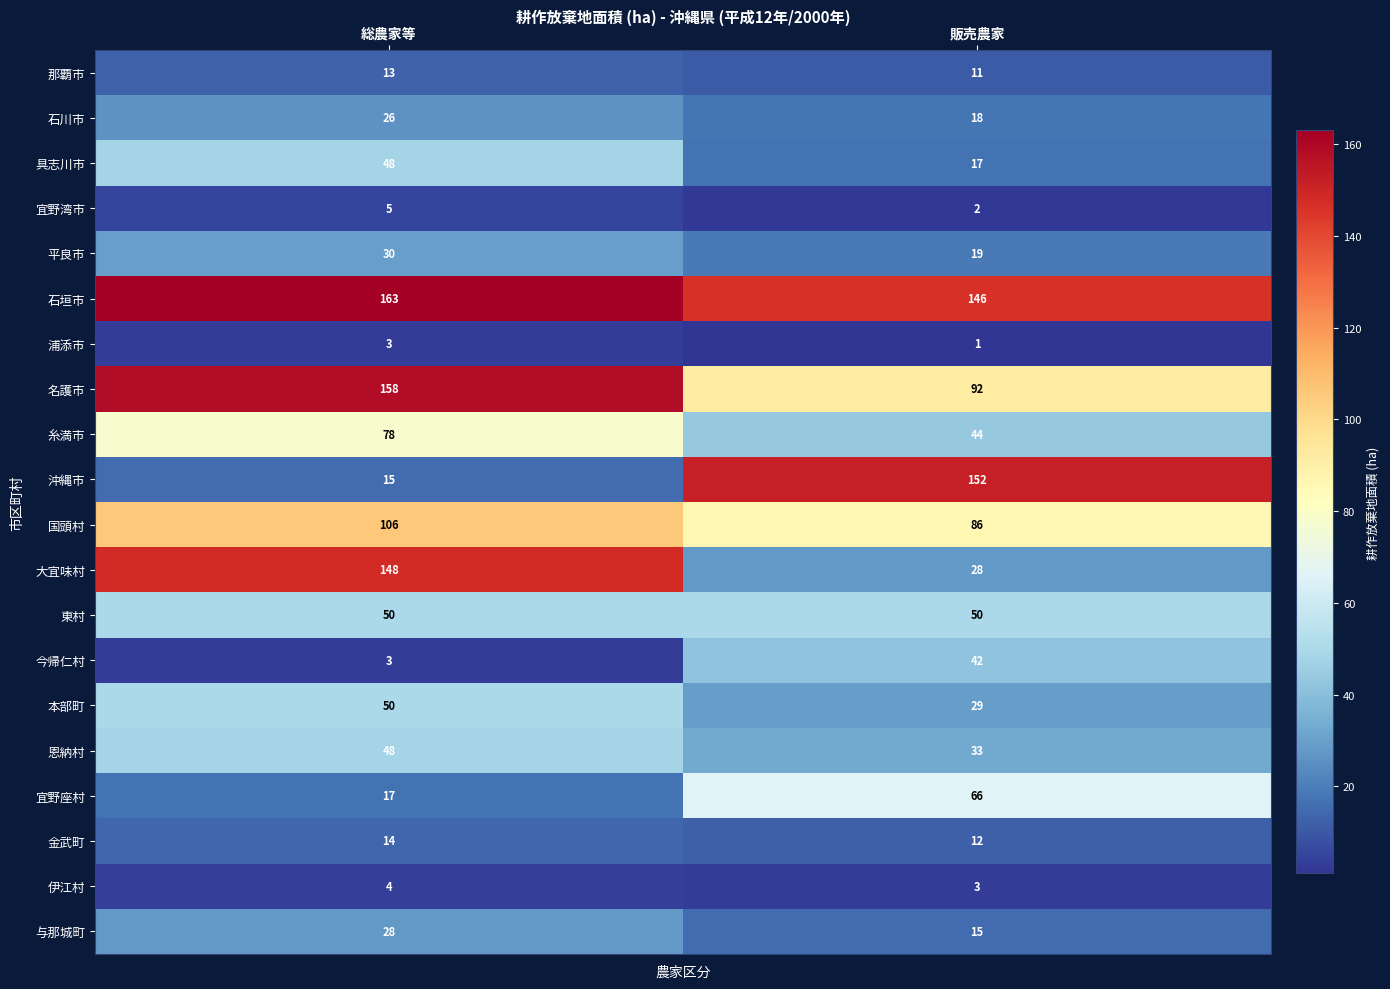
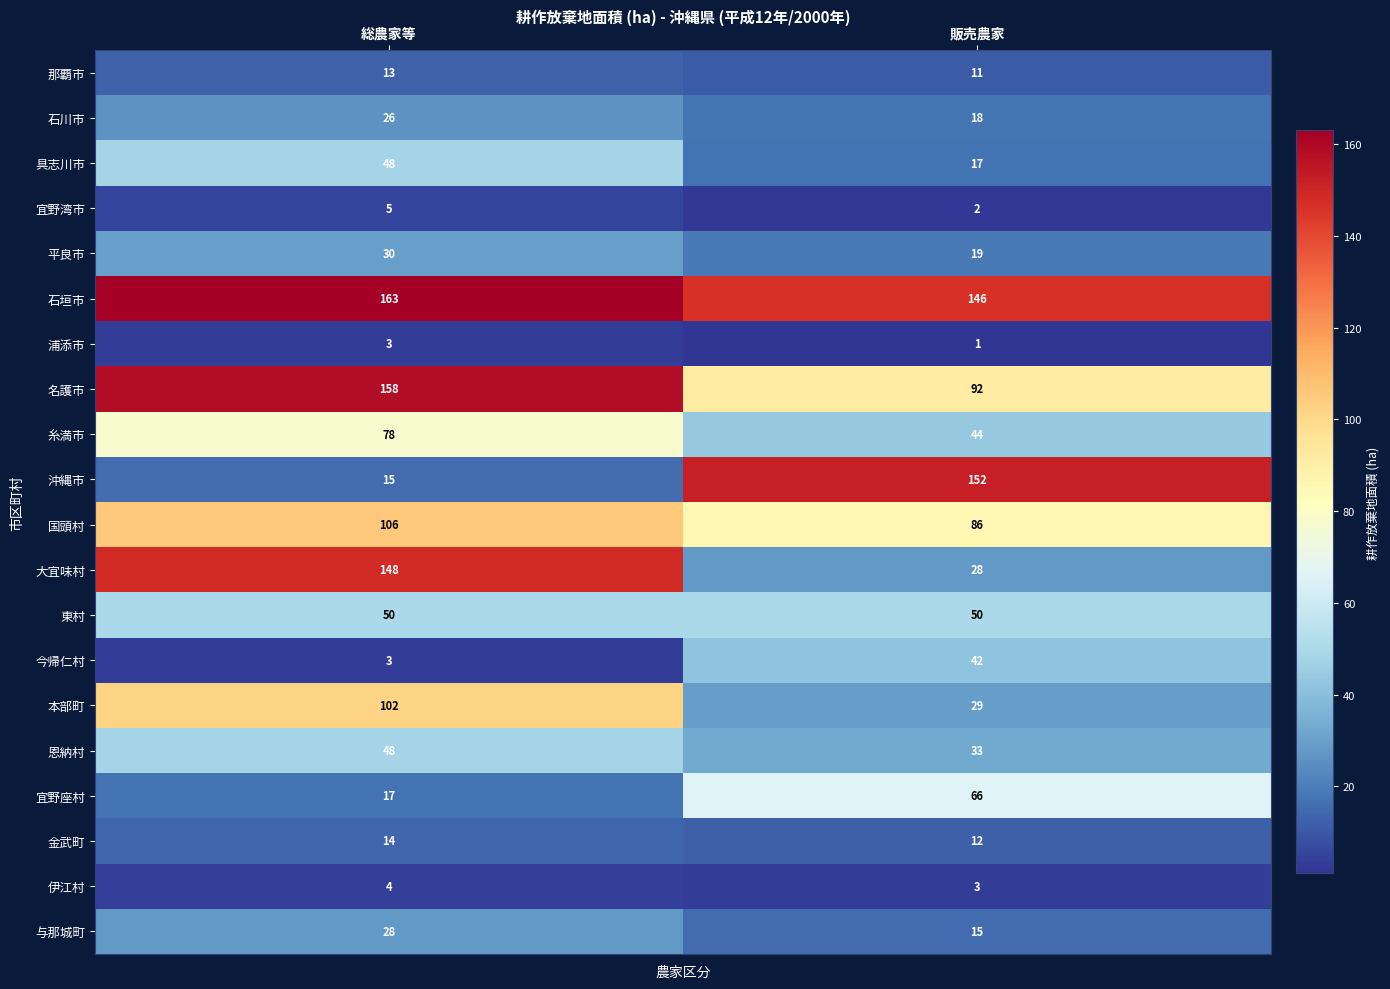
本部町, 総農家等: 50 -> 102
